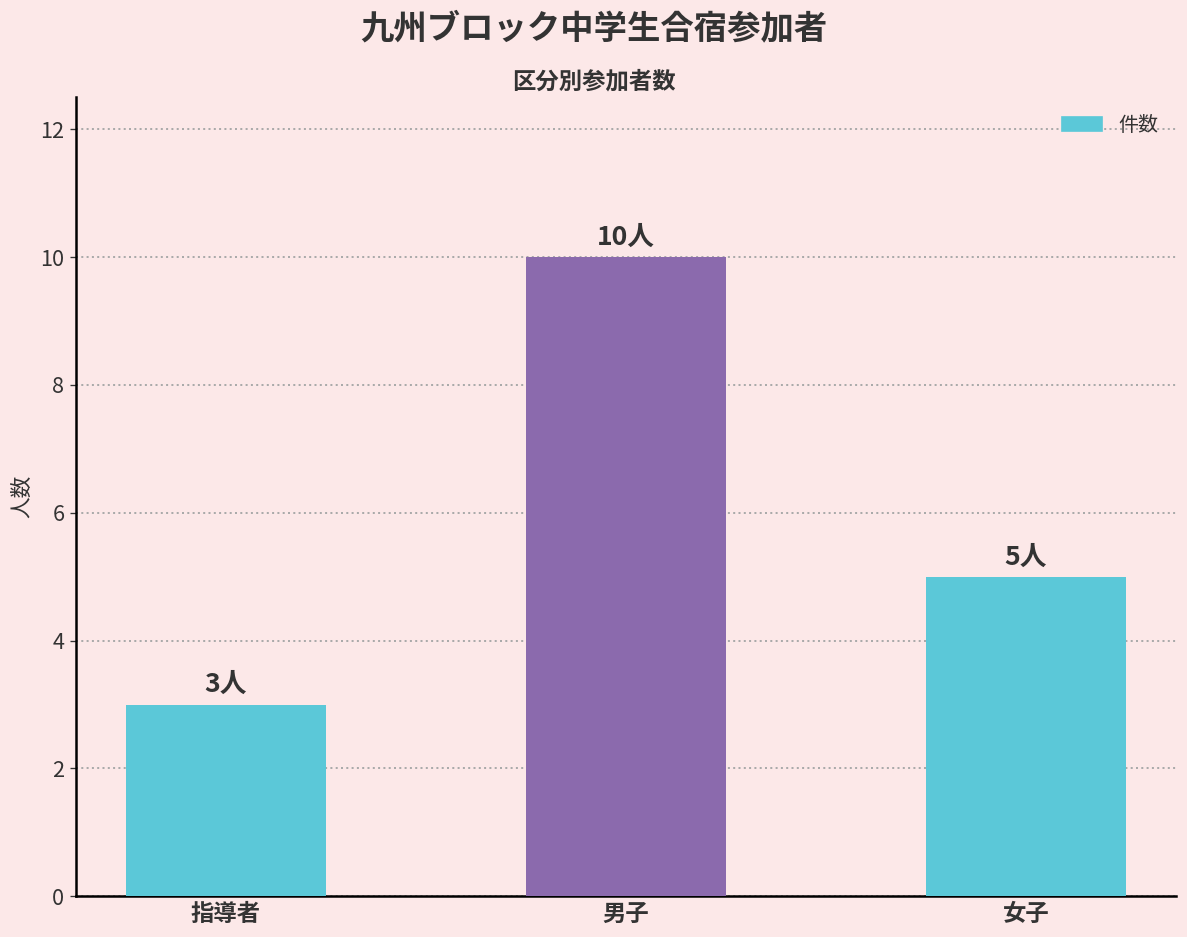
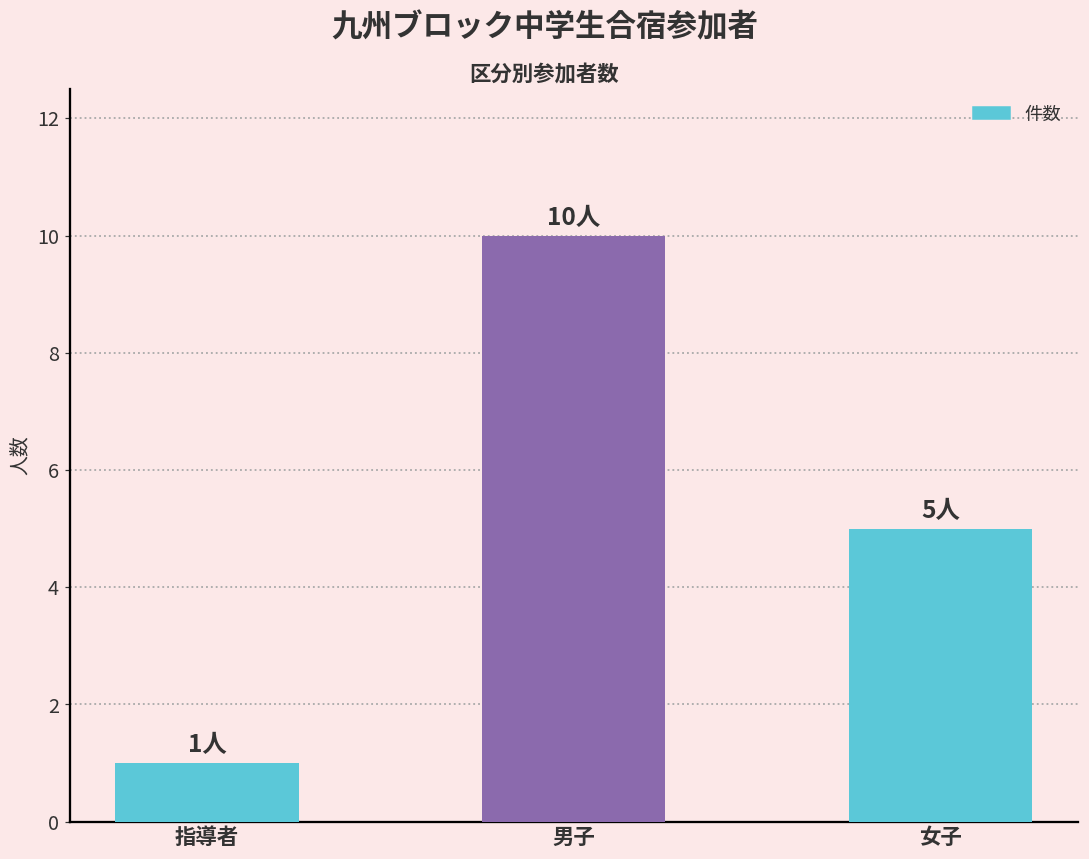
指導者: 3人 -> 1人
